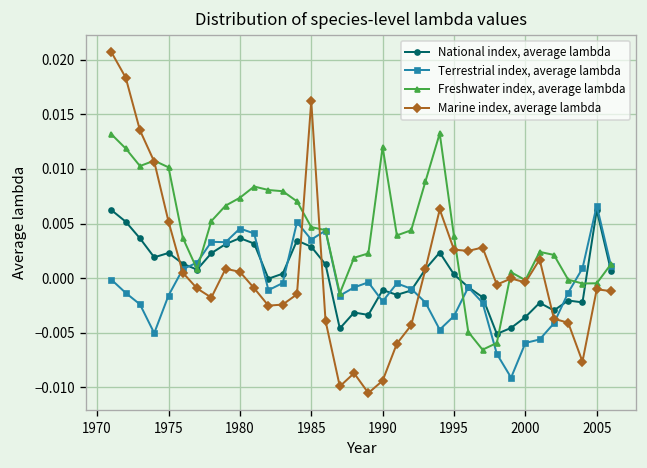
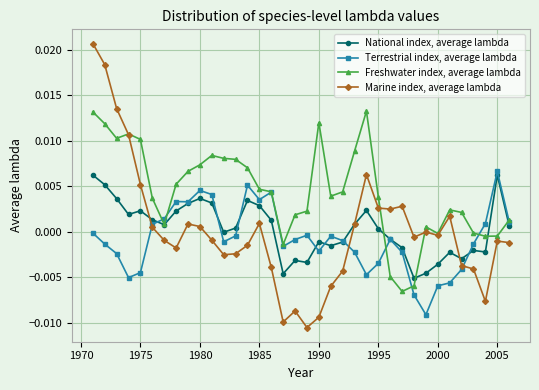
Terrestrial index, average lambda, 1975: -0.002 -> -0.005
Marine index, average lambda, 1985: 0.016 -> 0.001
